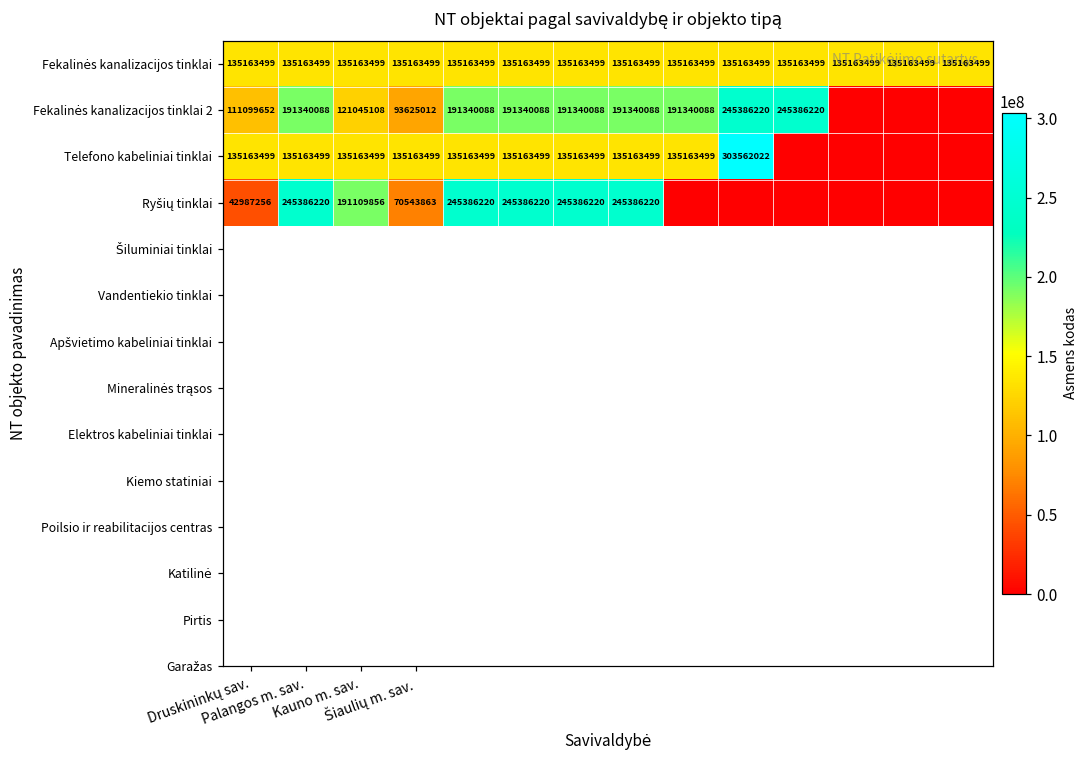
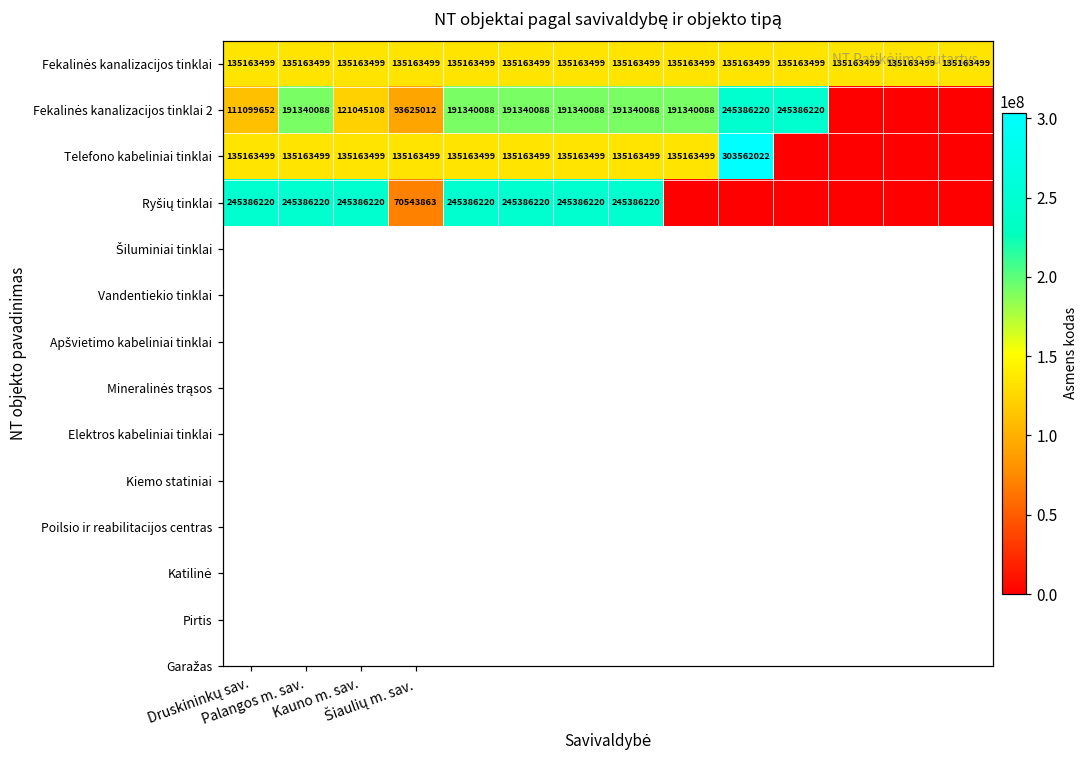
Ryšių tinklai, Druskininkų sav.: 42987256 -> 245386220
Ryšių tinklai, Kauno m. sav.: 191109856 -> 245386220
